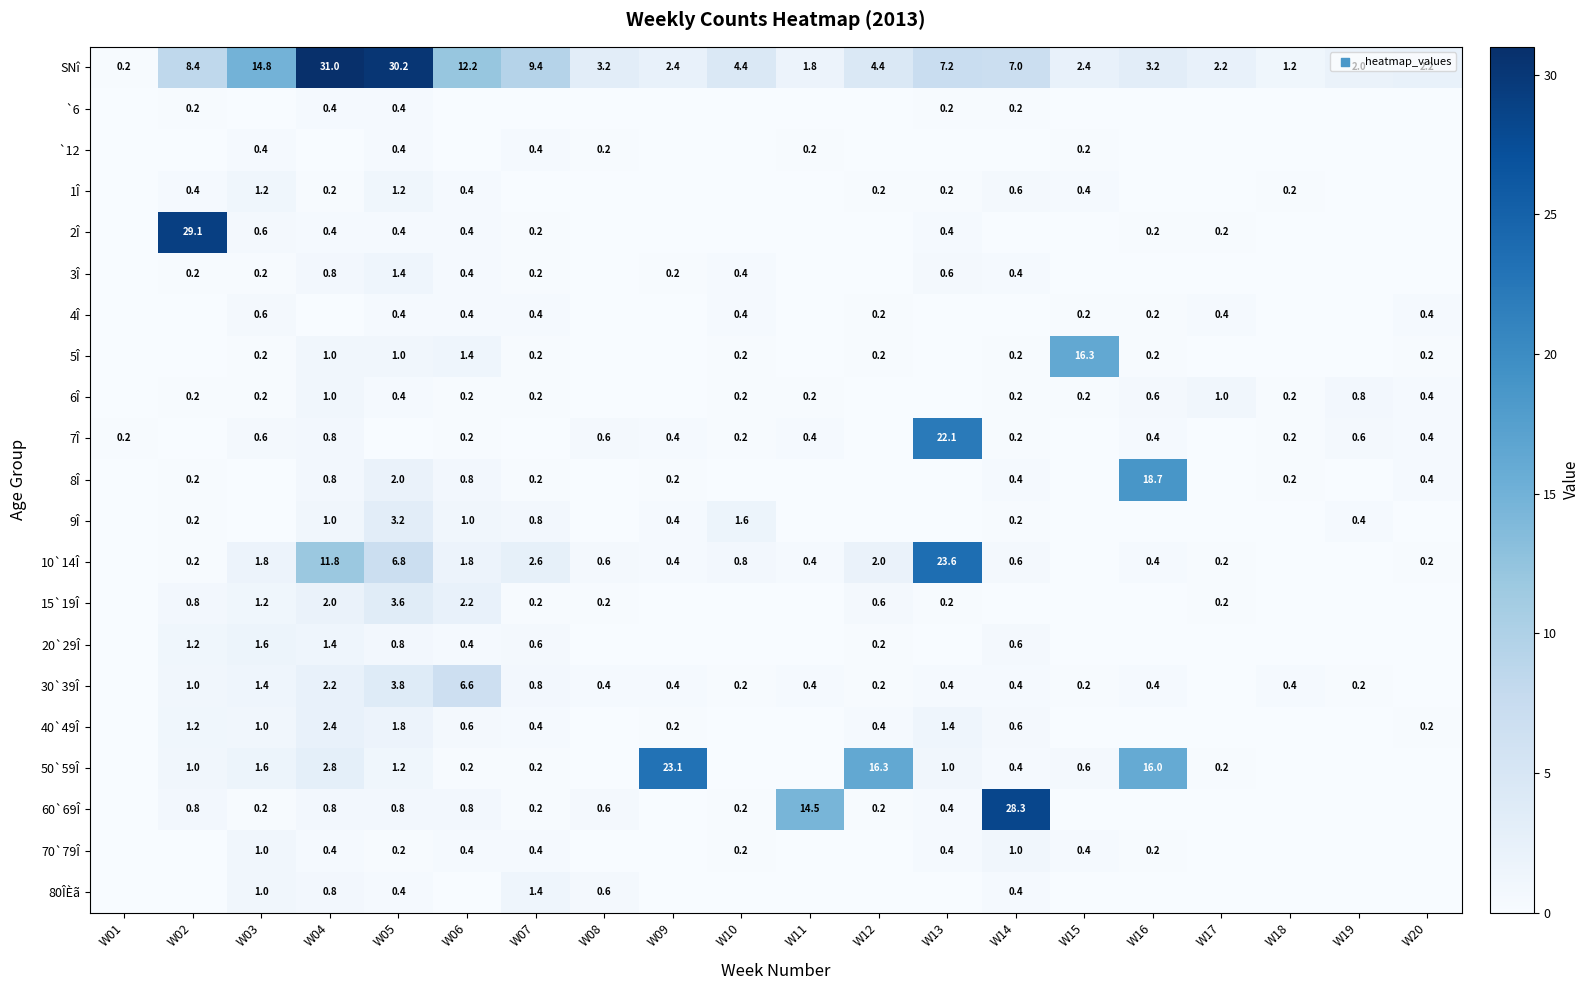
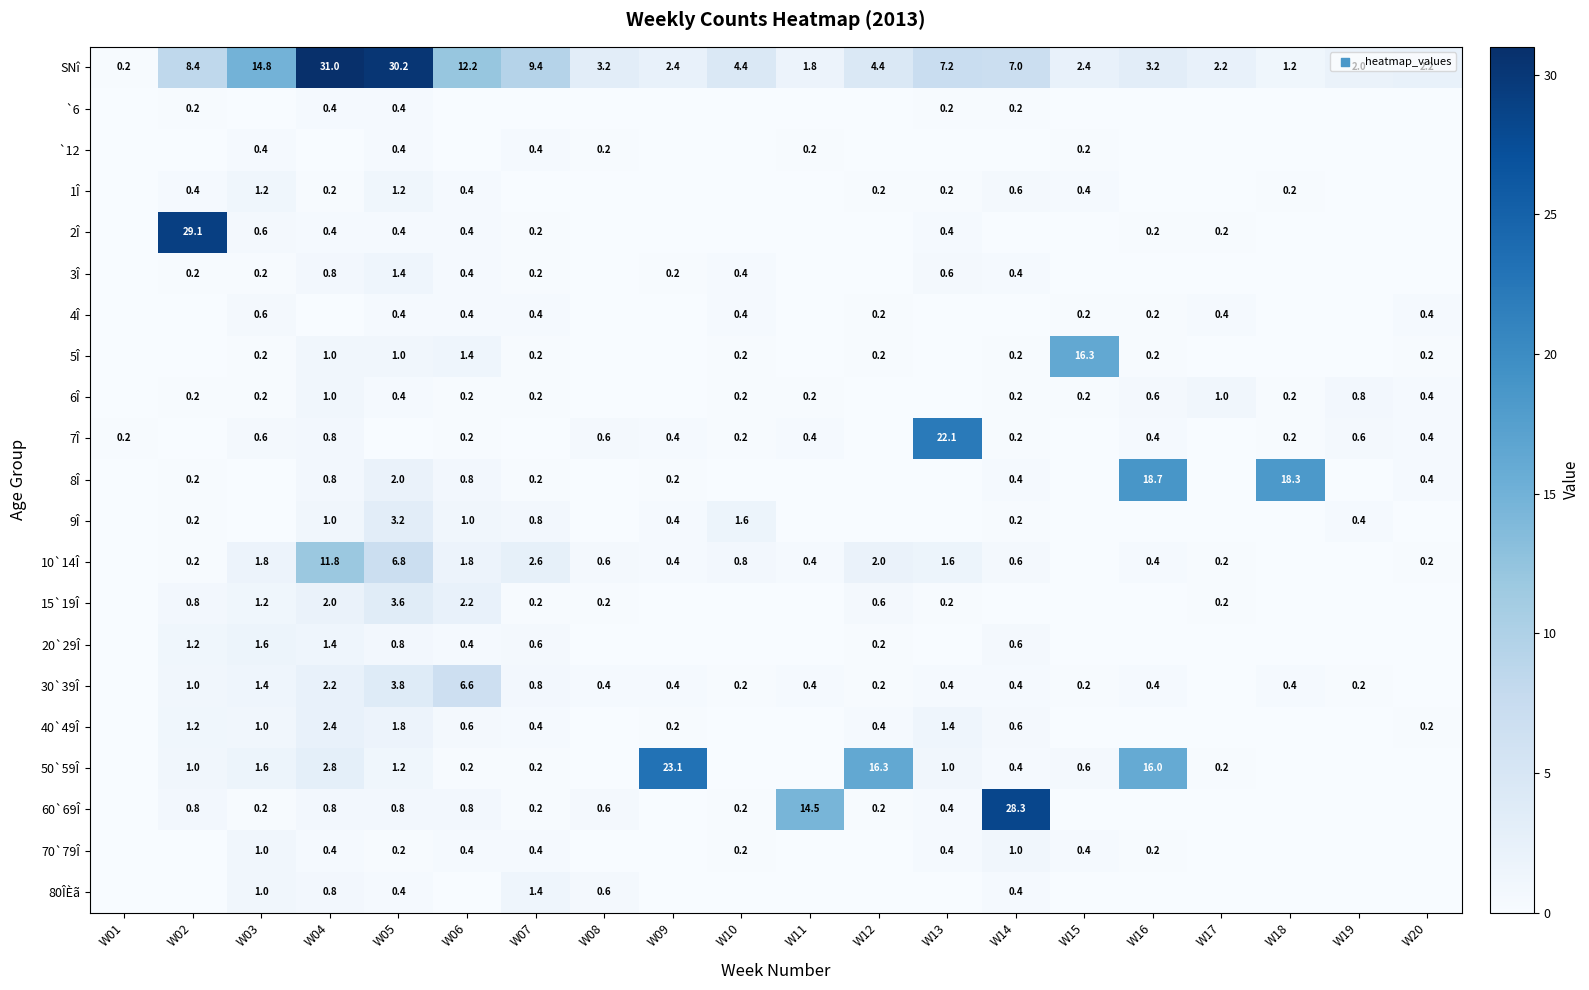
8Î, W18: 0.2 -> 18.3
10`14Î, W13: 23.6 -> 1.6
